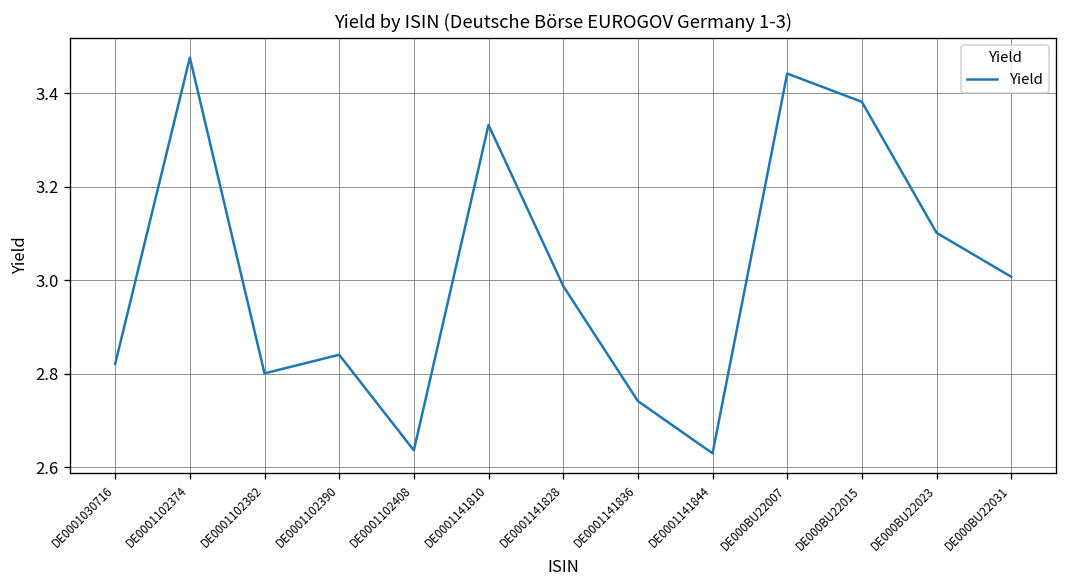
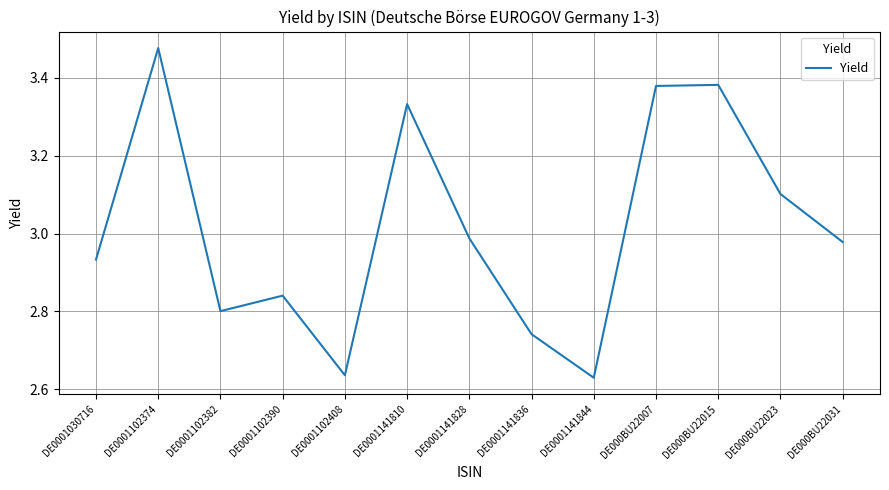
DE0001030716: 2.82 -> 2.93
DE000BU22007: 3.44 -> 3.38
DE000BU22031: 3.01 -> 2.98
